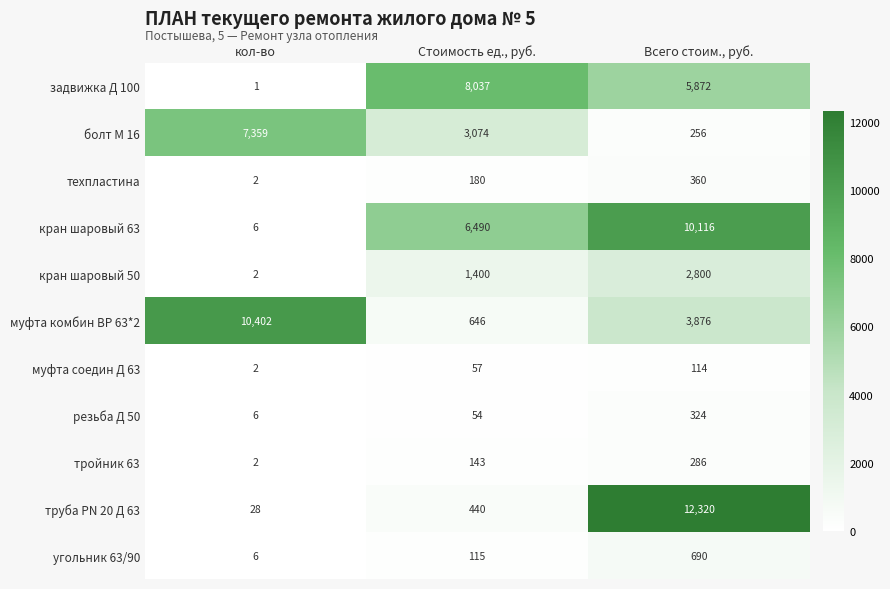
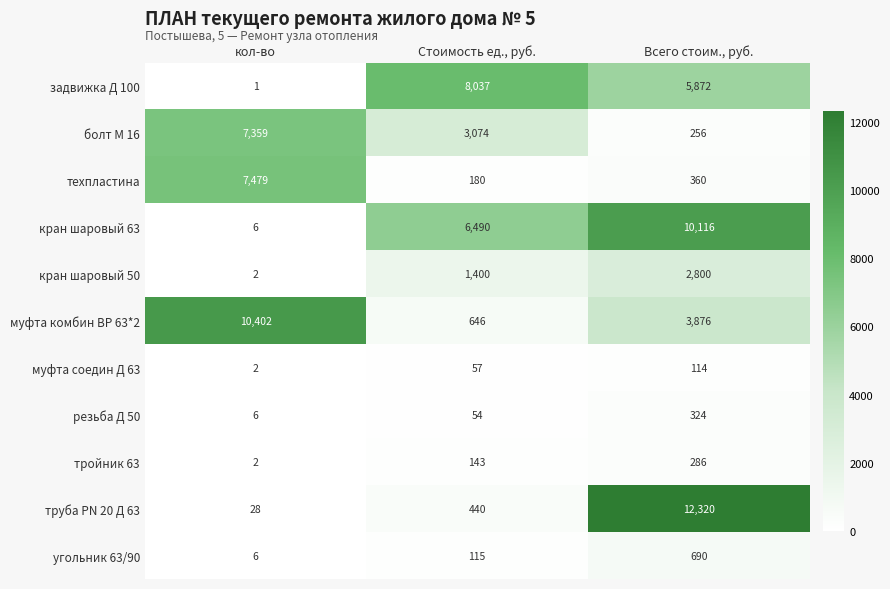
техпластина, кол-во: 2 -> 7,479
